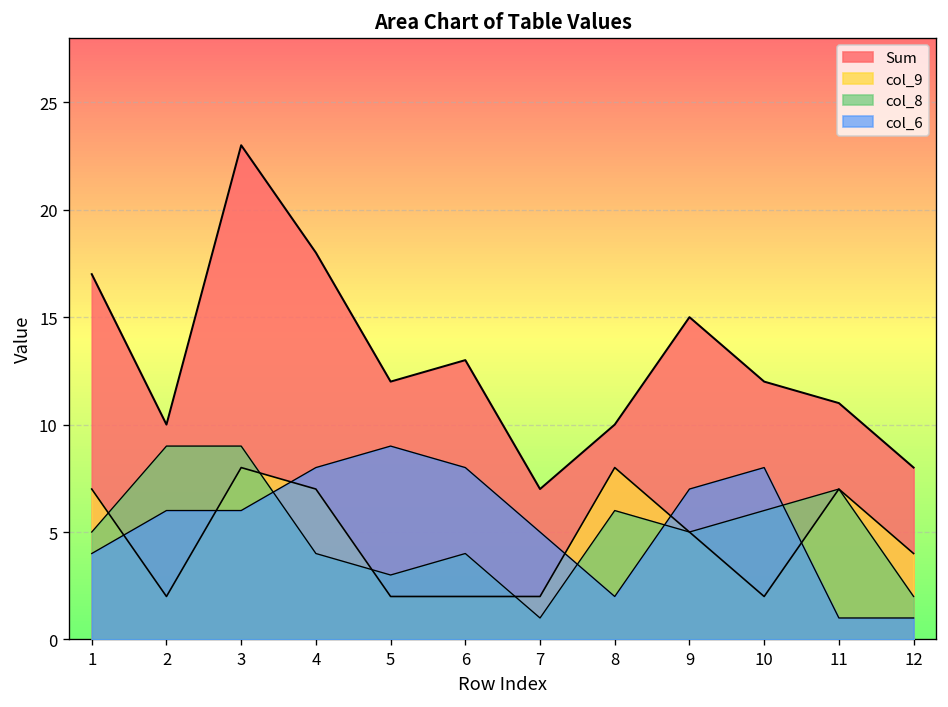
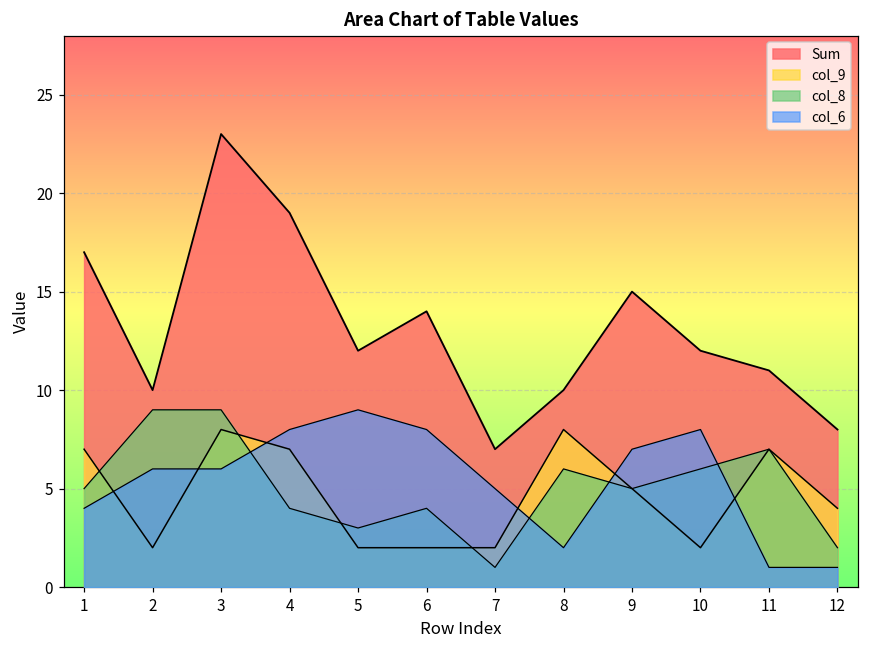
Sum, 4: 18 -> 19
Sum, 6: 13 -> 14
